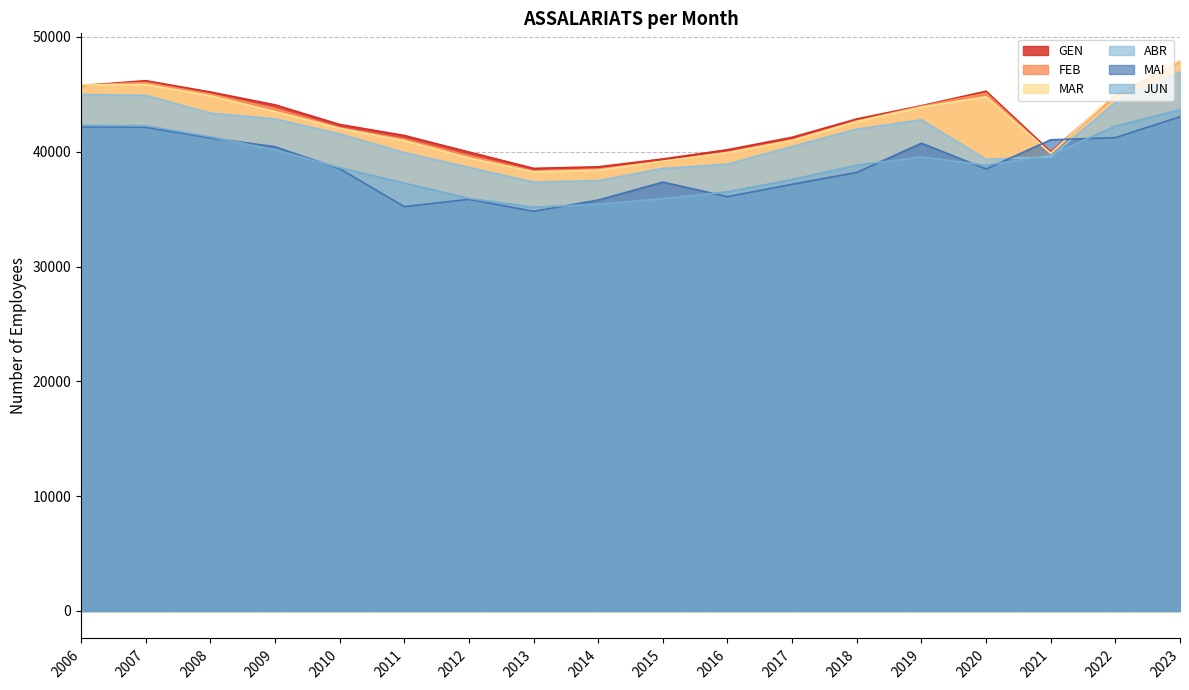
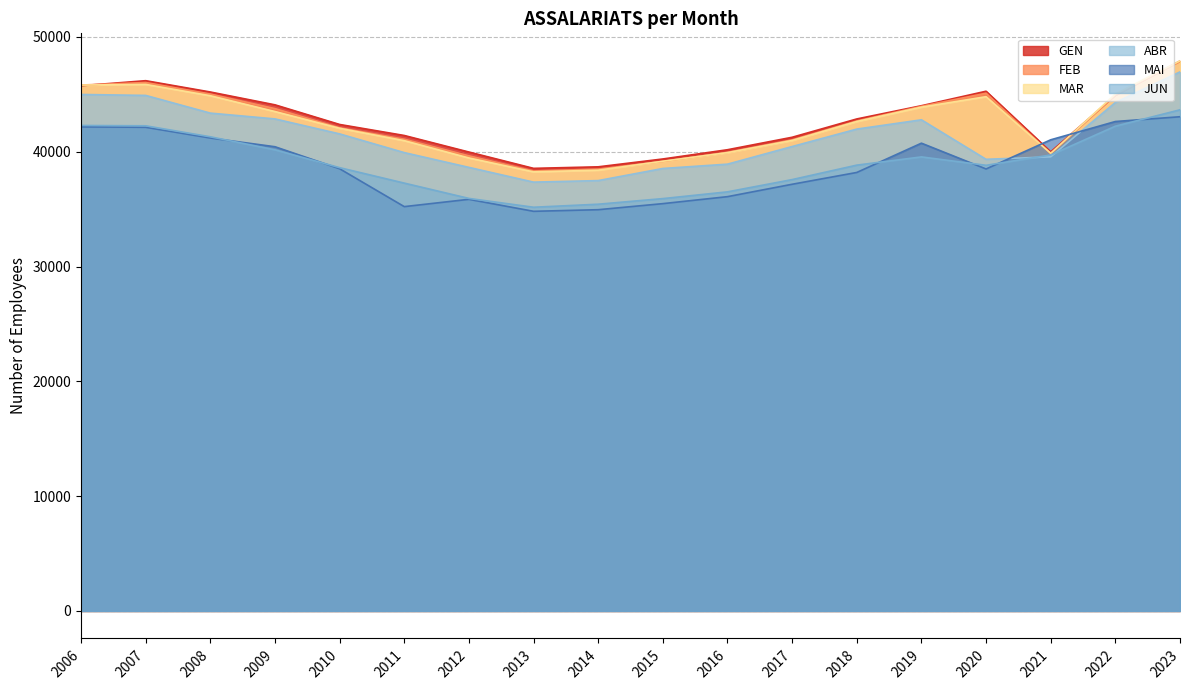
MAI, 2014: 35800 -> 35000
MAI, 2015: 37400 -> 35500
MAI, 2022: 41200 -> 42600
